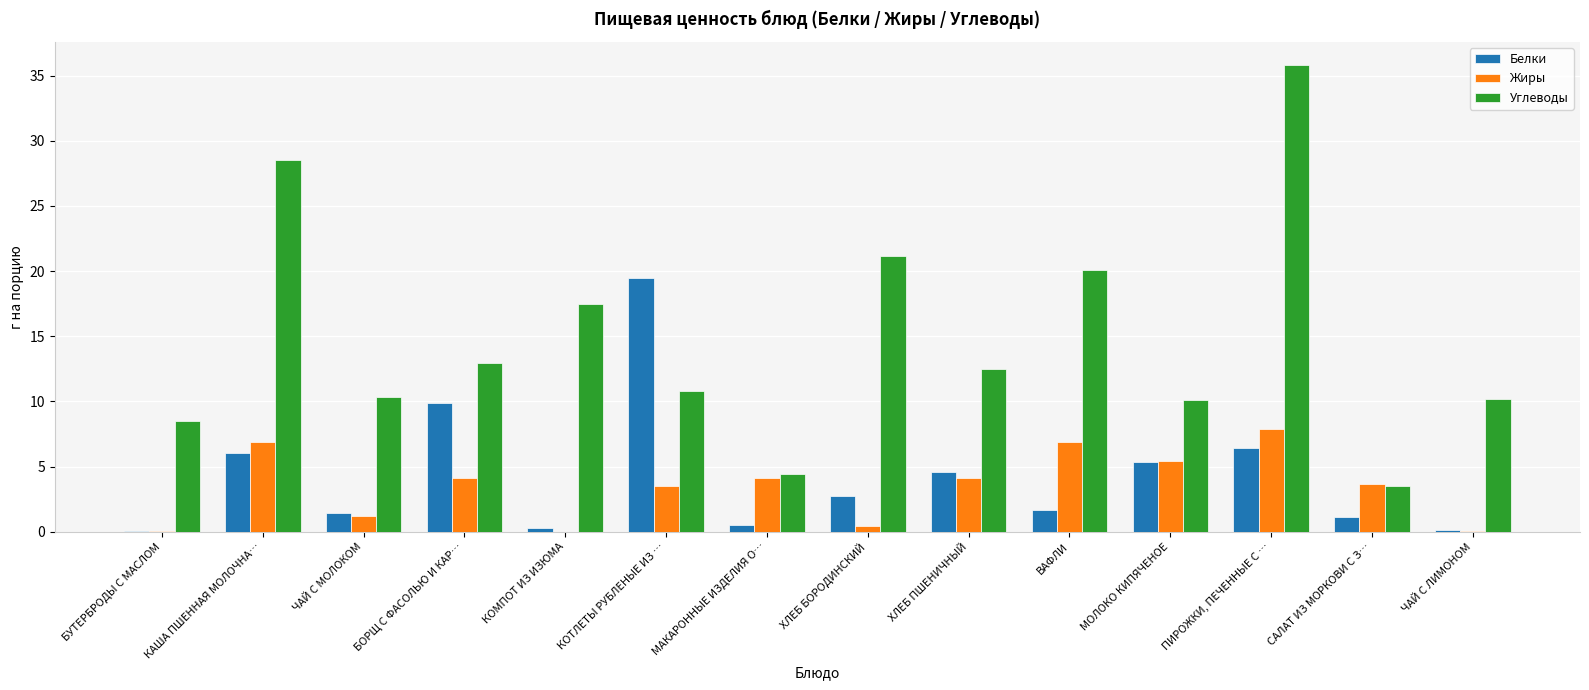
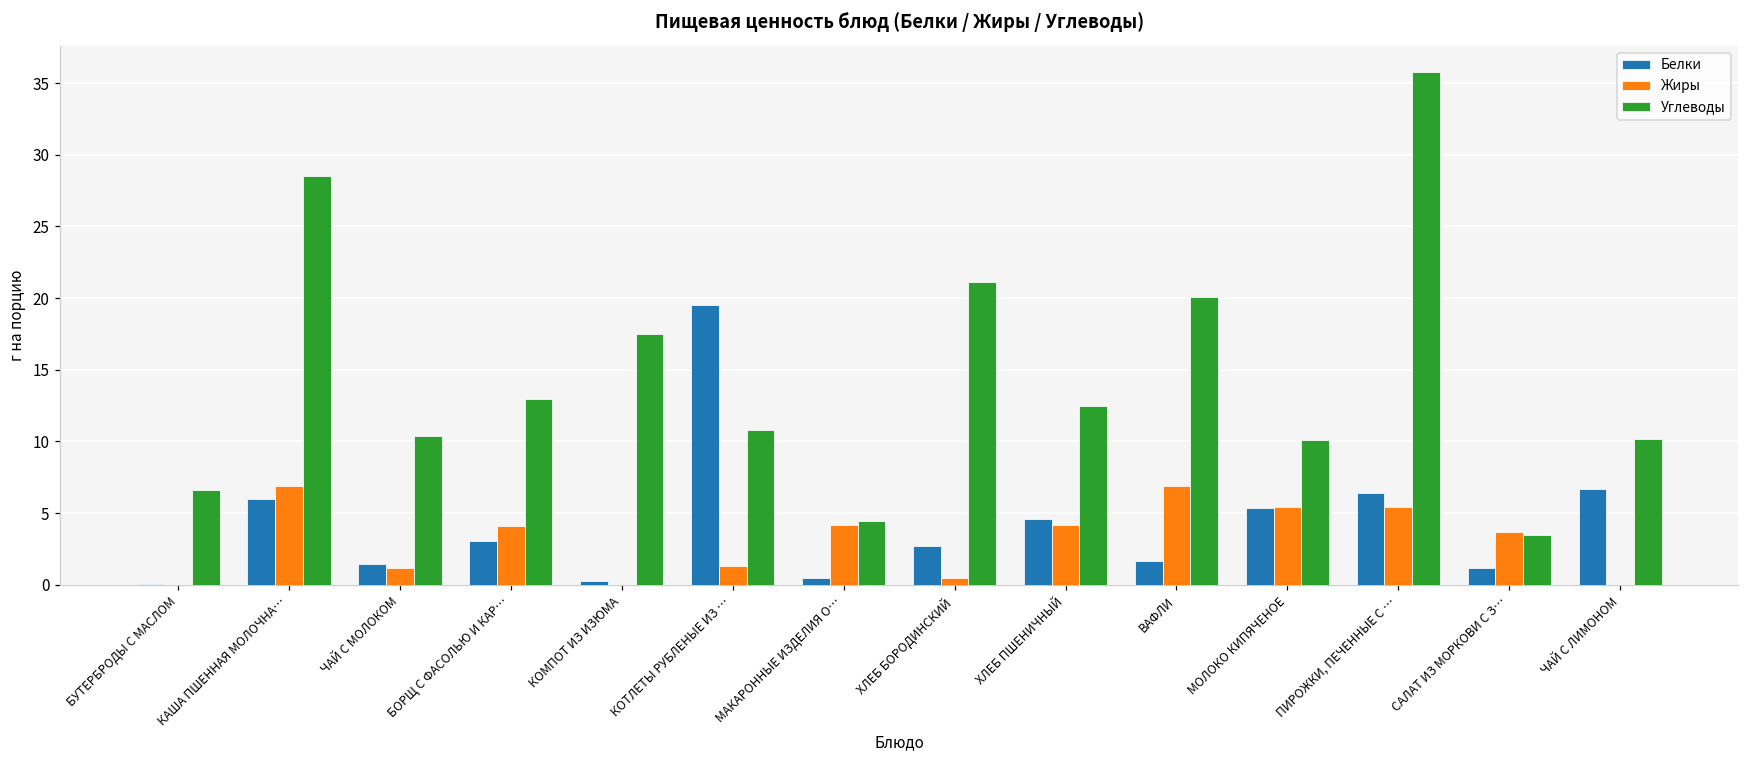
Углеводы, БУТЕРБРОДЫ С МАСЛОМ: 8.5 -> 6.6
Белки, БОРЩ С ФАСОЛЬЮ И КАР…: 9.9 -> 3.1
Жиры, КОТЛЕТЫ РУБЛЕНЫЕ ИЗ …: 3.5 -> 1.3
Жиры, ПИРОЖКИ, ПЕЧЕННЫЕ С …: 7.9 -> 5.4
Белки, ЧАЙ С ЛИМОНОМ: 0.1 -> 6.7
